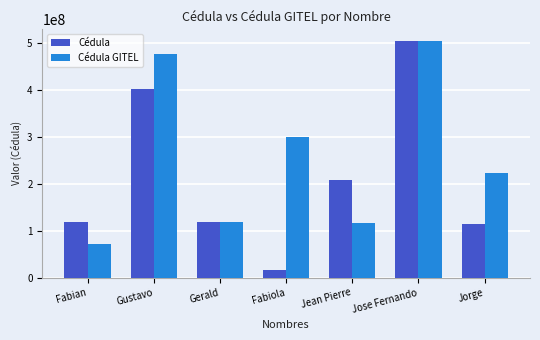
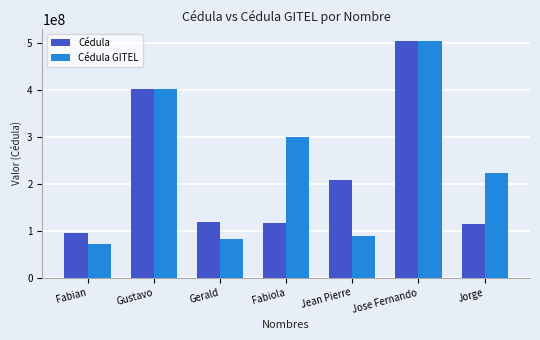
Cédula, Fabian: 120000000 -> 100000000
Cédula GITEL, Gustavo: 480000000 -> 400000000
Cédula GITEL, Gerald: 120000000 -> 80000000
Cédula, Fabiola: 20000000 -> 120000000
Cédula GITEL, Jean Pierre: 120000000 -> 90000000
